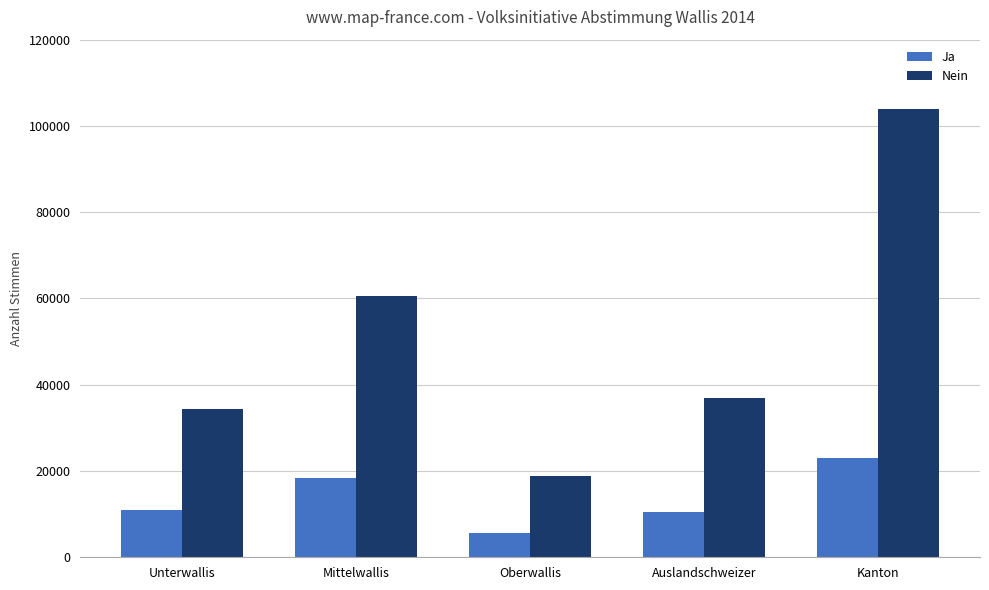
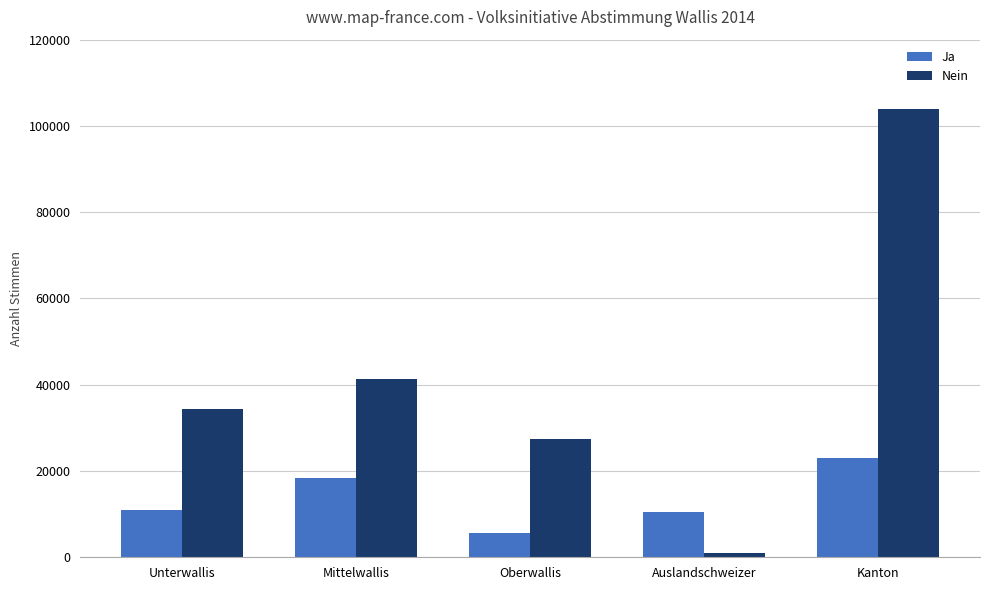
Nein, Mittelwallis: 60000 -> 41000
Nein, Oberwallis: 19000 -> 27000
Nein, Auslandschweizer: 37000 -> 1000
